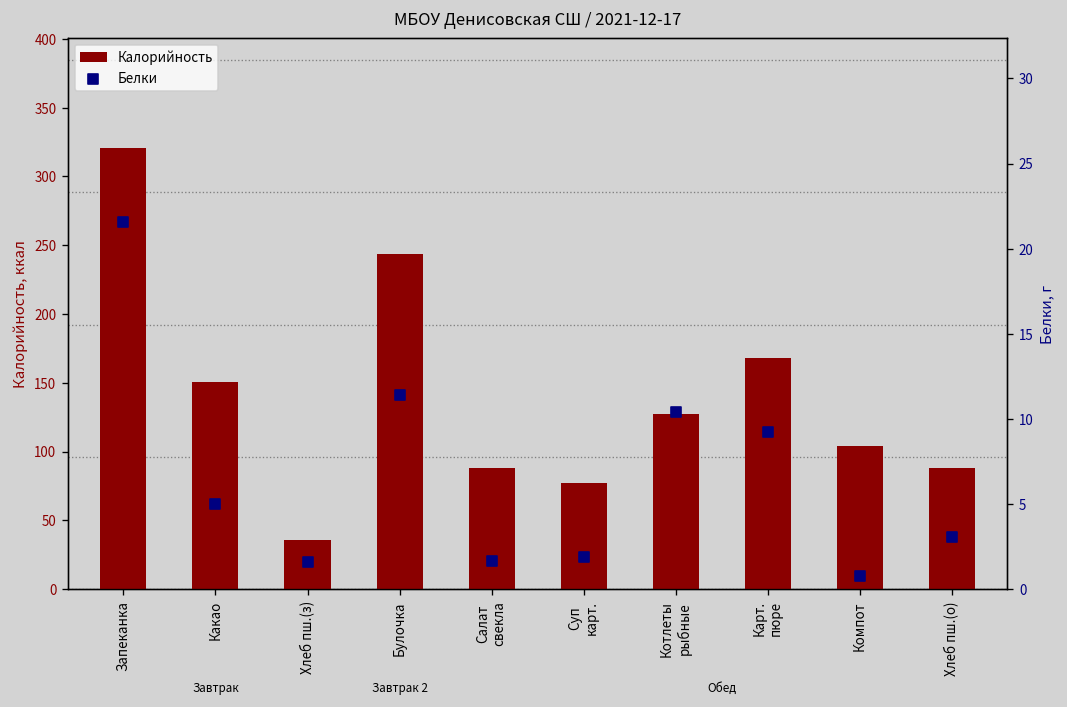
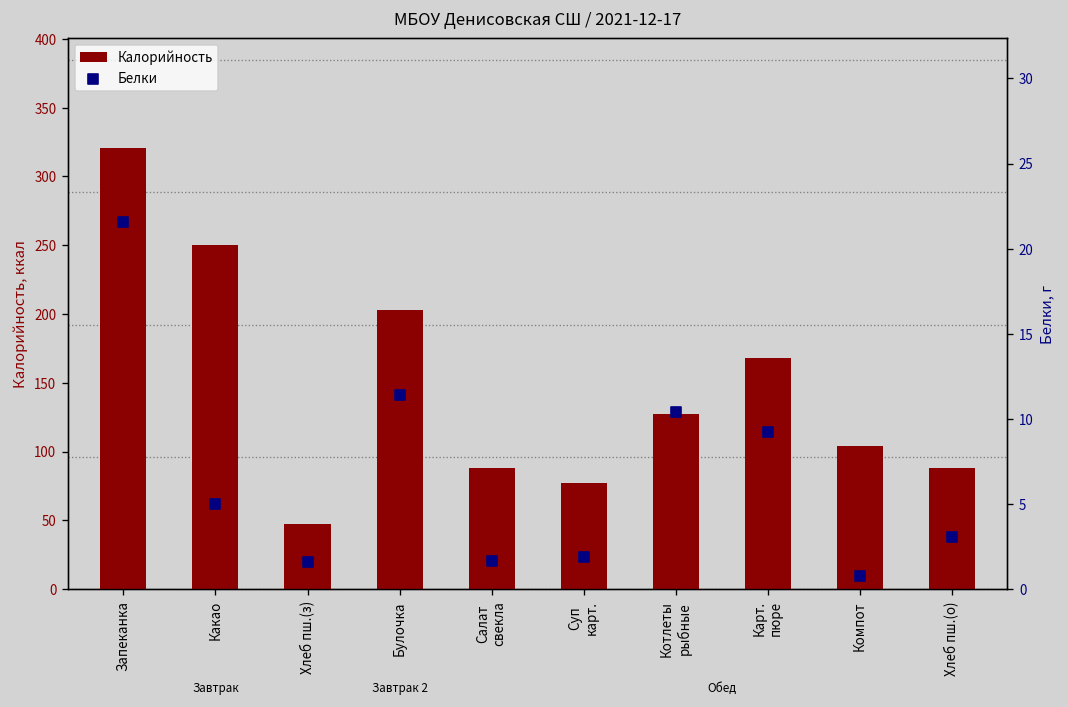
Калорийность, Какао: 151 -> 251
Калорийность, Хлеб пш.(з): 35 -> 47
Калорийность, Булочка: 244 -> 203
